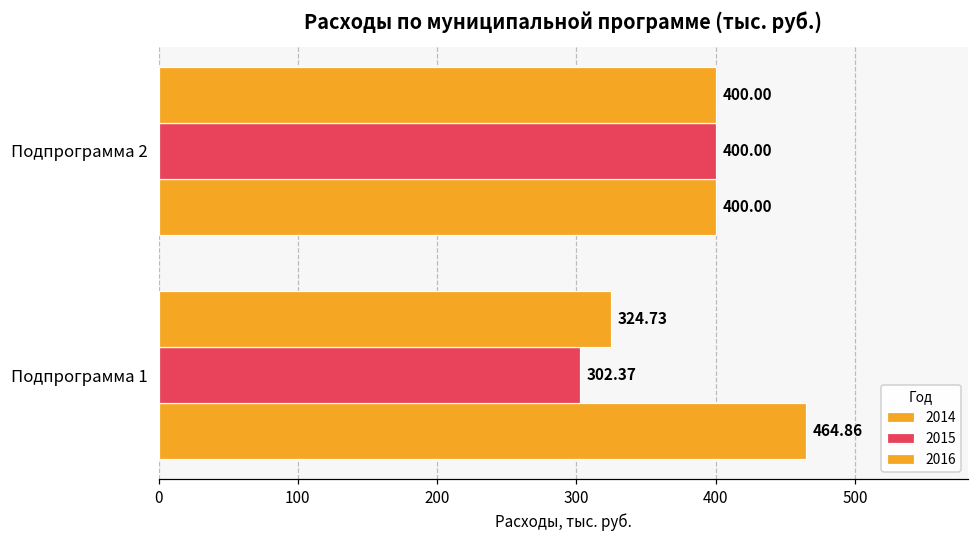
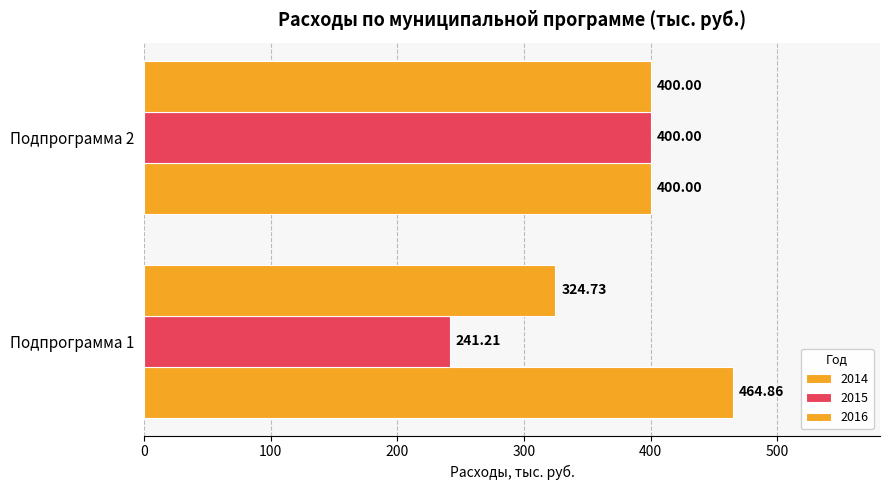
2015, Подпрограмма 1: 302.37 -> 241.21
